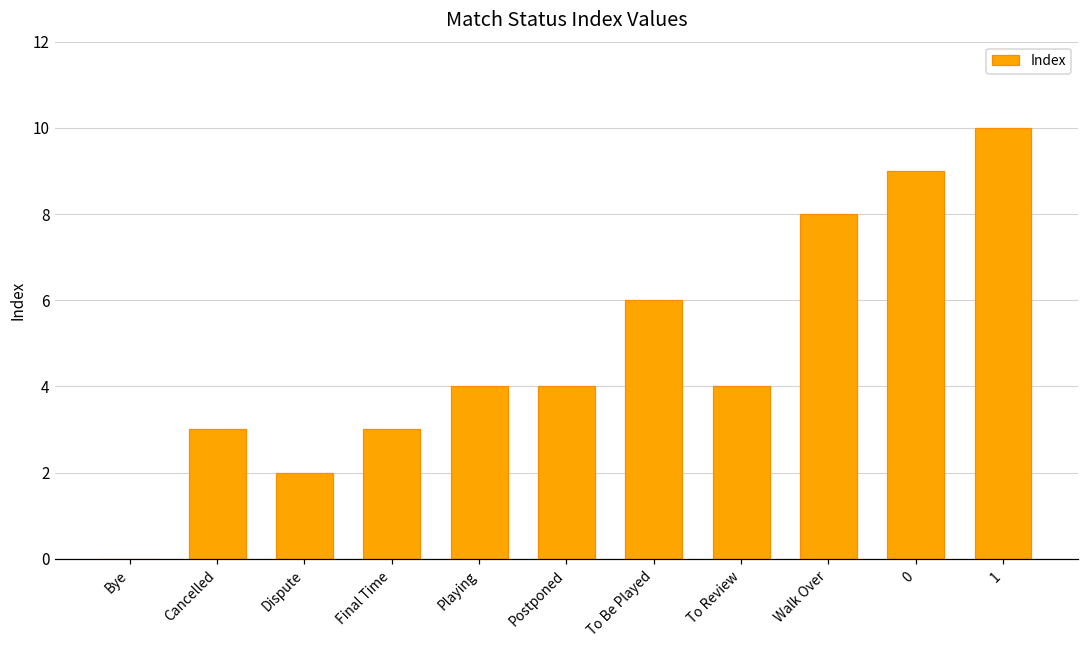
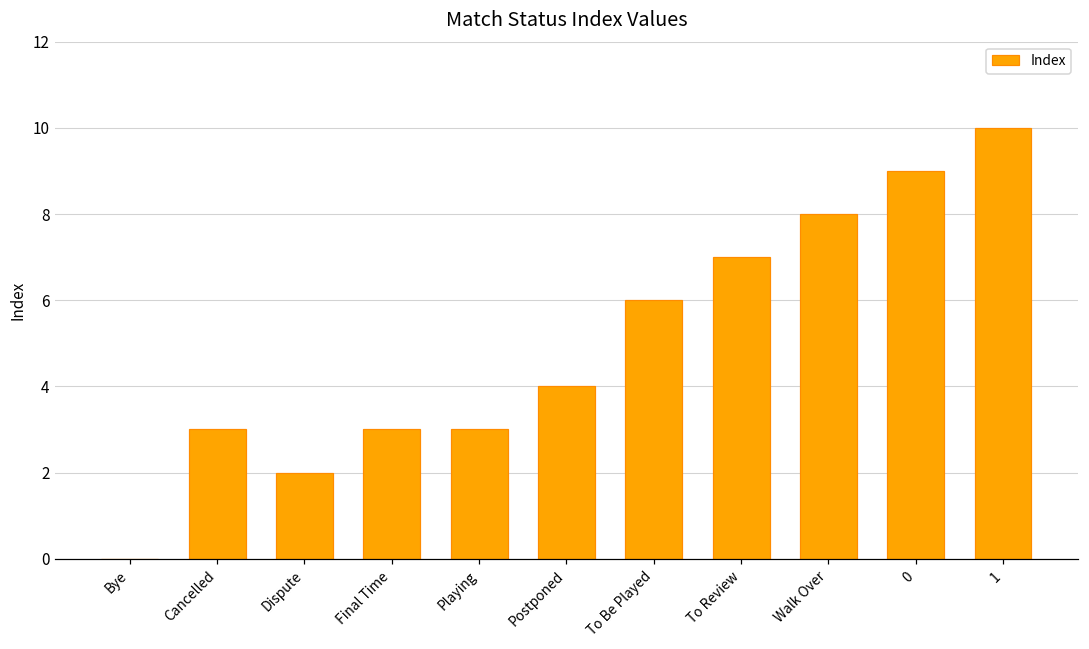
Playing: 4 -> 3
To Review: 4 -> 7
